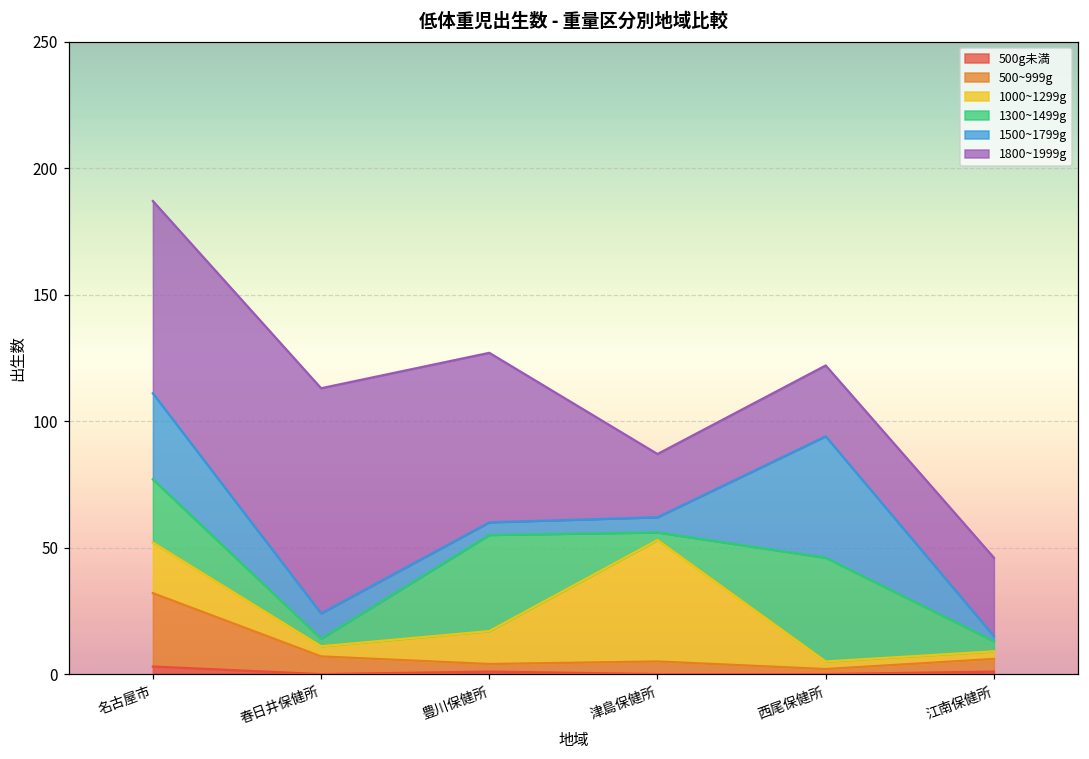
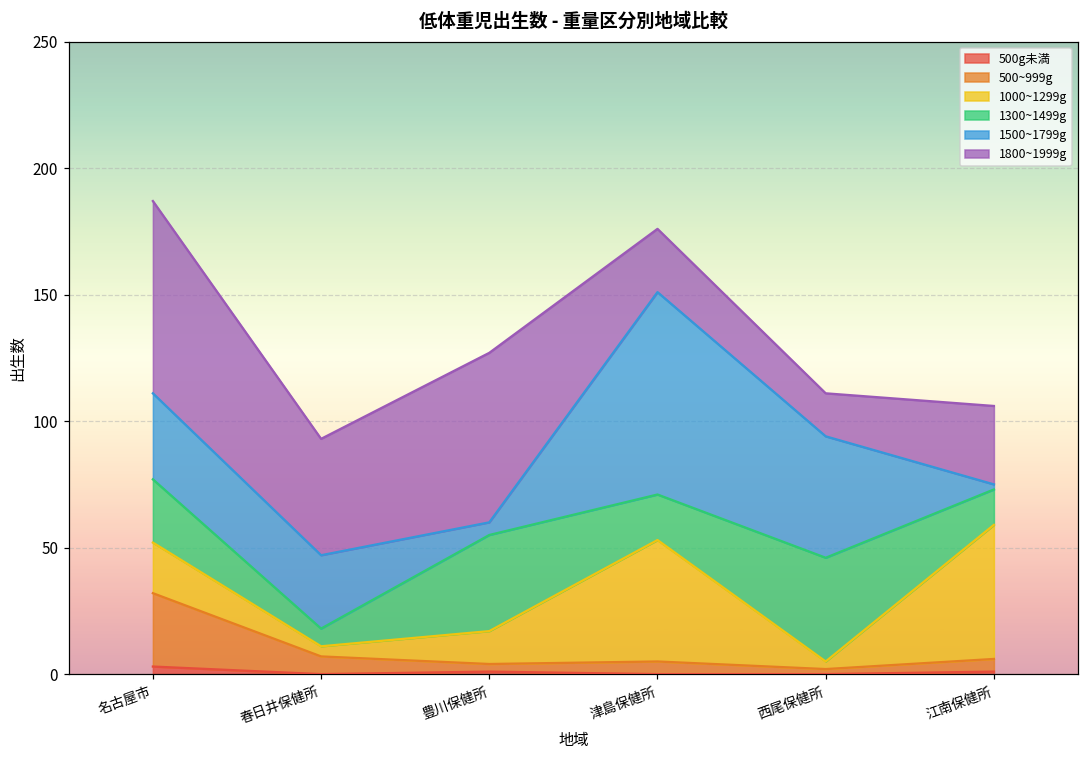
1300~1499g, 春日井保健所: 3 -> 7
1500~1799g, 春日井保健所: 10 -> 29
1800~1999g, 春日井保健所: 89 -> 46
1300~1499g, 津島保健所: 3 -> 18
1500~1799g, 津島保健所: 6 -> 80
1800~1999g, 西尾保健所: 28 -> 17
1000~1299g, 江南保健所: 3 -> 53
1300~1499g, 江南保健所: 4 -> 14
